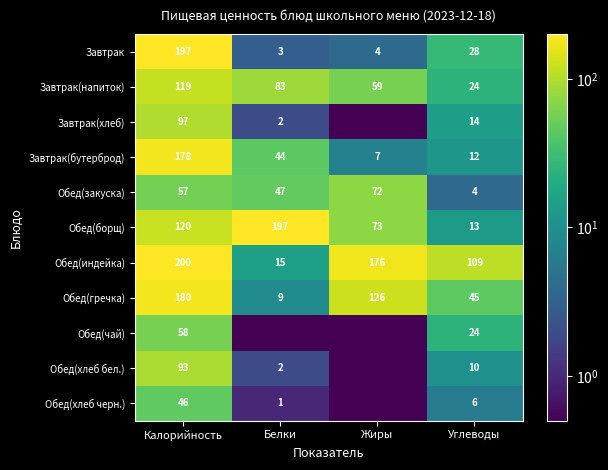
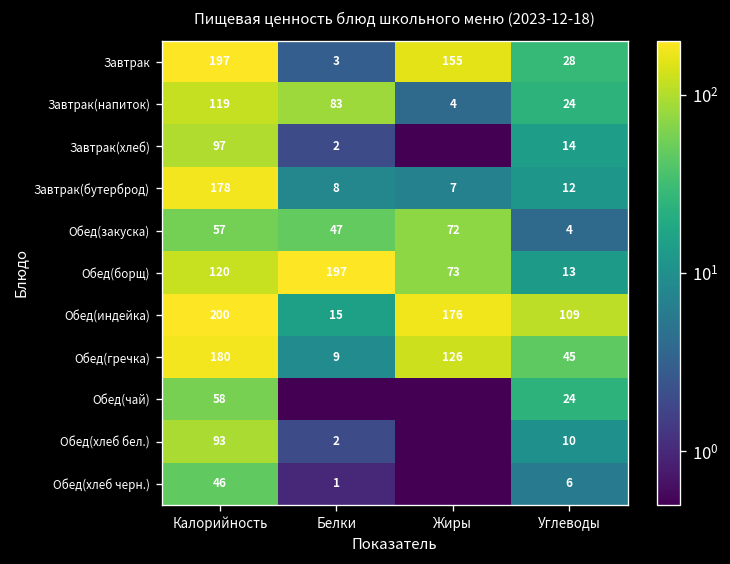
Завтрак, Жиры: 4 -> 155
Завтрак(напиток), Жиры: 59 -> 4
Завтрак(бутерброд), Белки: 44 -> 8
